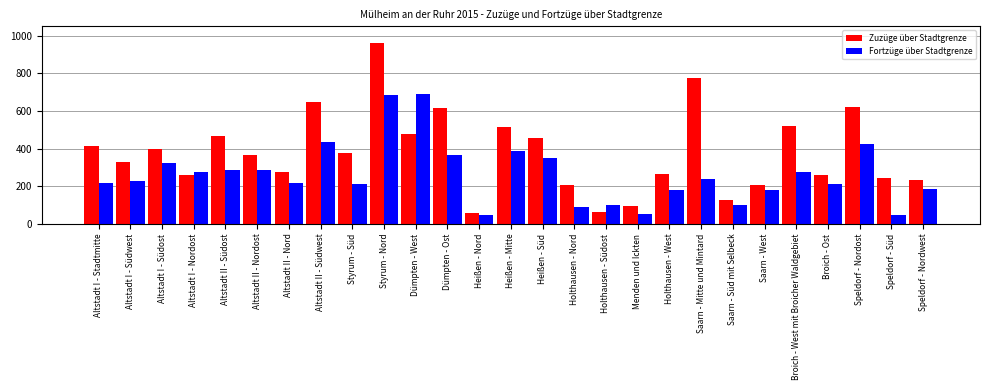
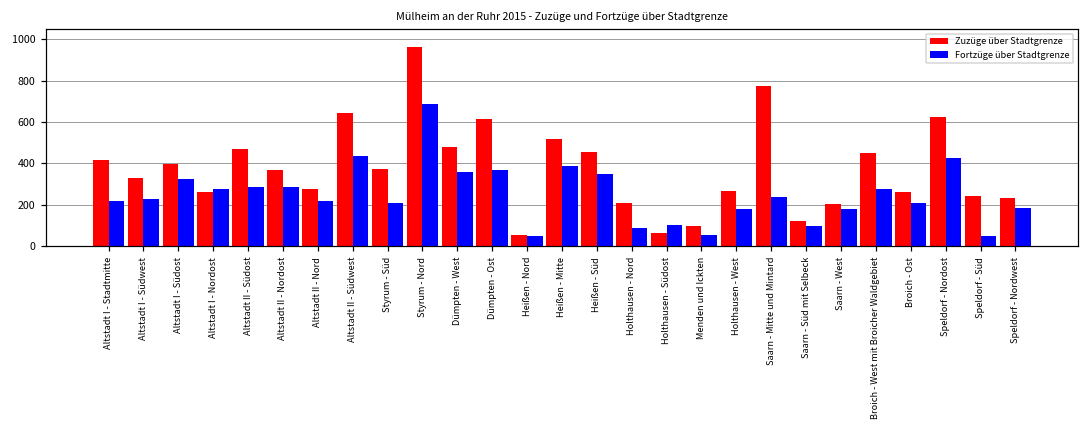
Fortzüge über Stadtgrenze, Dümpten - West: 690 -> 360
Zuzüge über Stadtgrenze, Broich - West mit Broicher Waldgebiet: 520 -> 450
